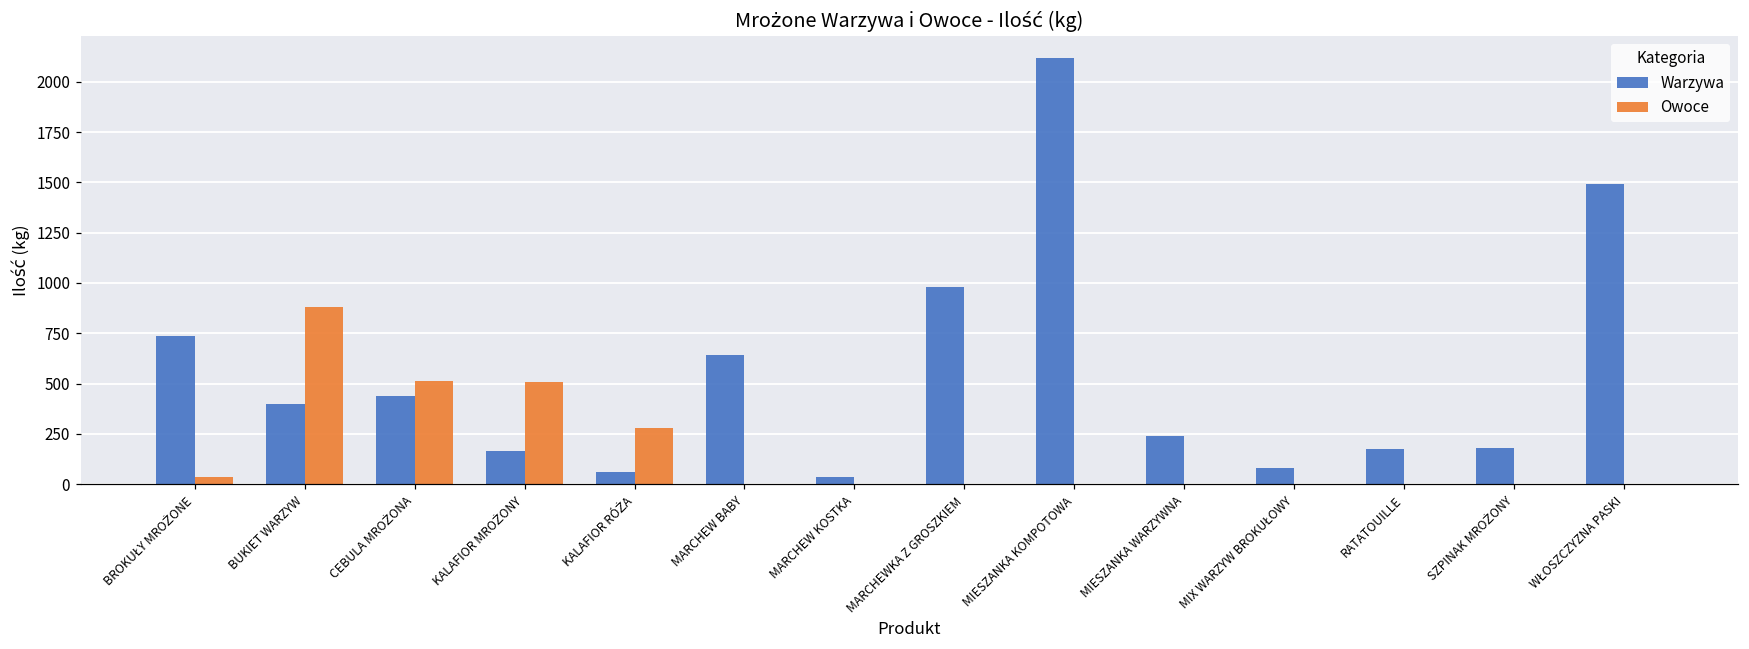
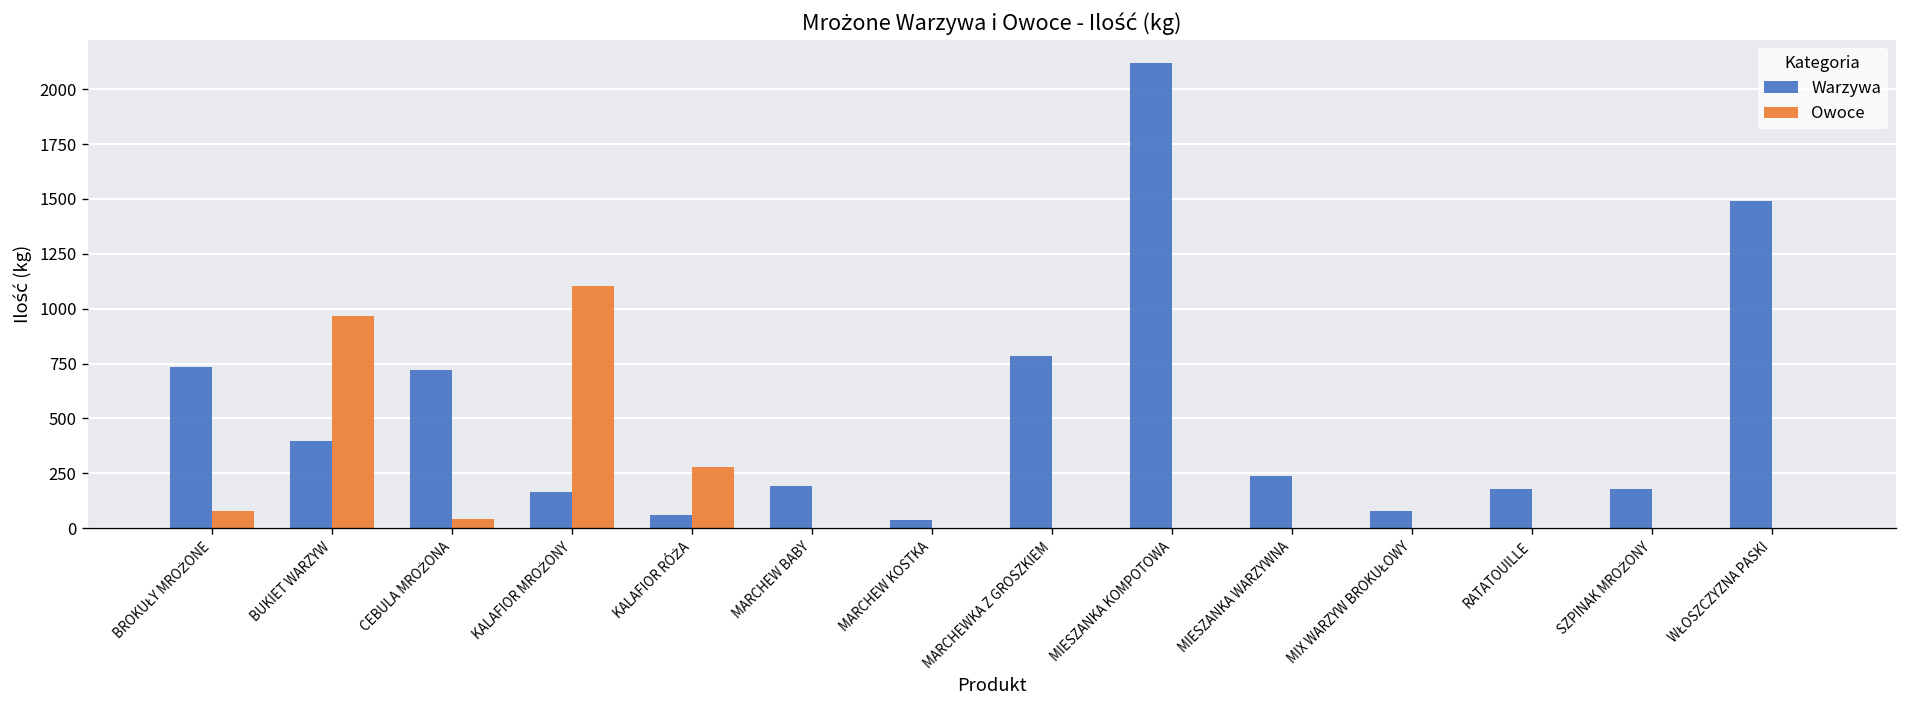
Owoce, BROKUŁY MROŻONE: 40 -> 80
Owoce, BUKIET WARZYW: 880 -> 970
Warzywa, CEBULA MROŻONA: 440 -> 720
Owoce, CEBULA MROŻONA: 510 -> 40
Owoce, KALAFIOR MROŻONY: 510 -> 1100
Warzywa, MARCHEW BABY: 640 -> 190
Warzywa, MARCHEWKA Z GROSZKIEM: 980 -> 780
